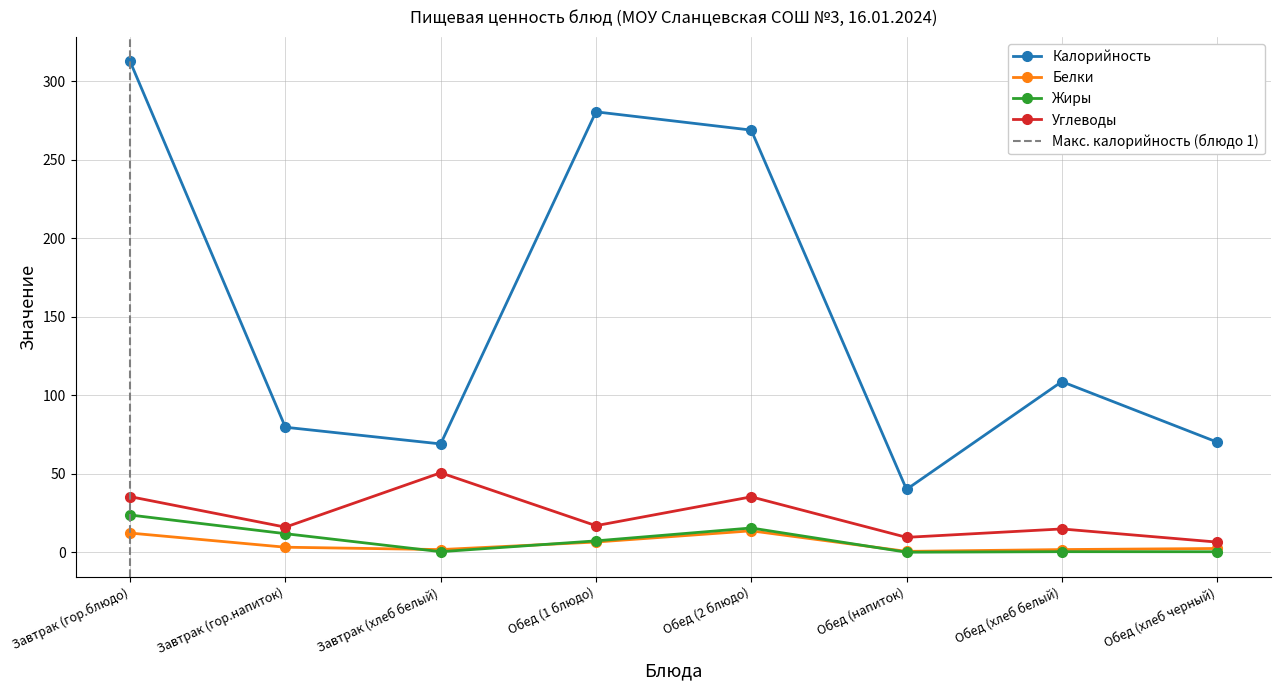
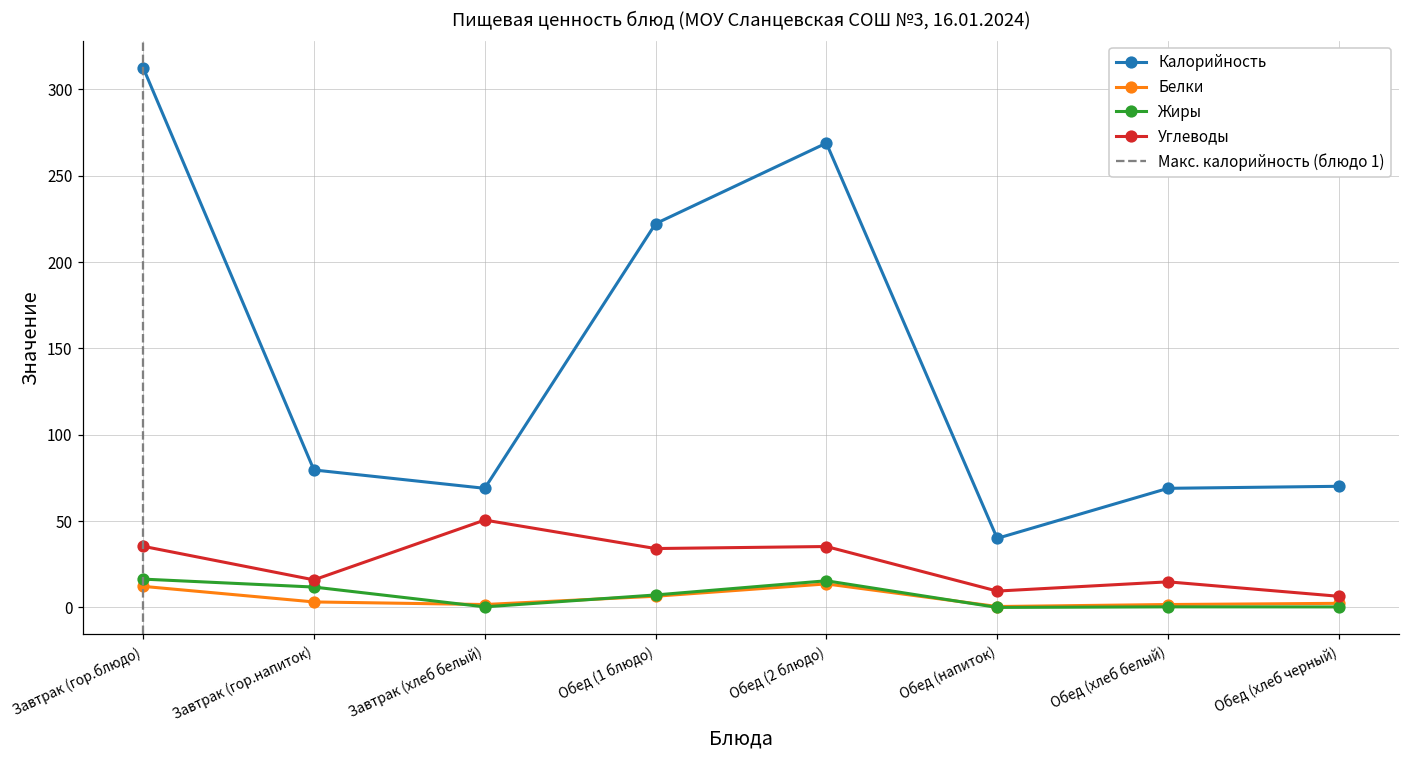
Жиры, Завтрак (гор.блюдо): 24 -> 16
Калорийность, Обед (1 блюдо): 281 -> 222
Углеводы, Обед (1 блюдо): 17 -> 34
Калорийность, Обед (хлеб белый): 109 -> 69
